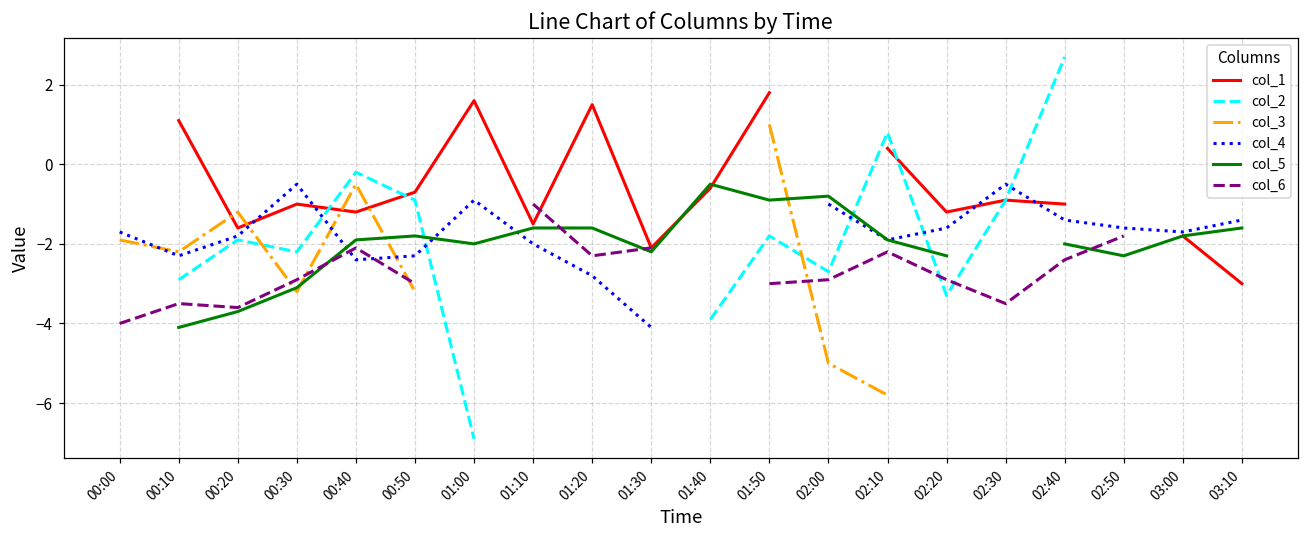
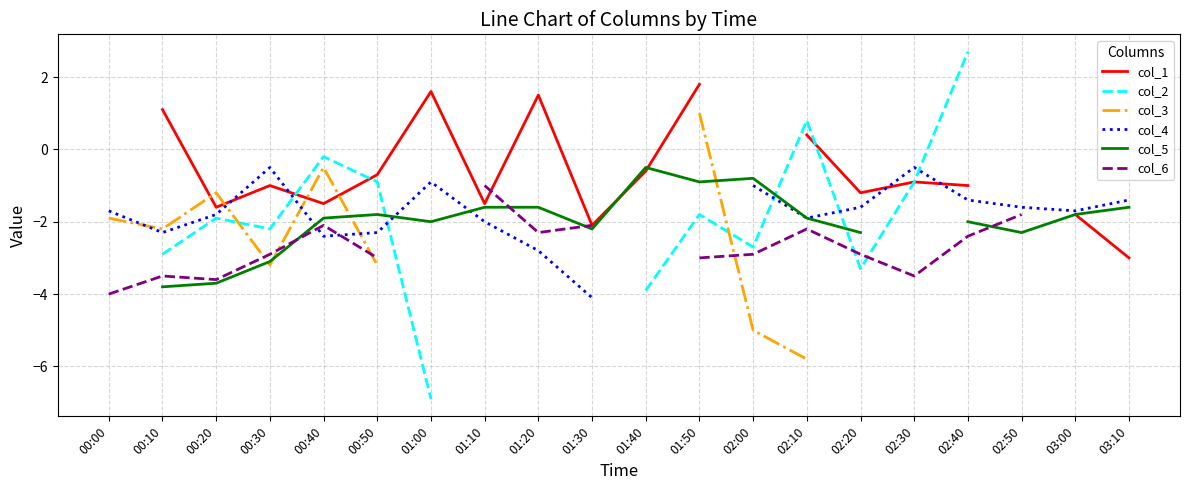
col_5, 00:10: -4.1 -> -3.8
col_1, 00:40: -1.2 -> -1.5
